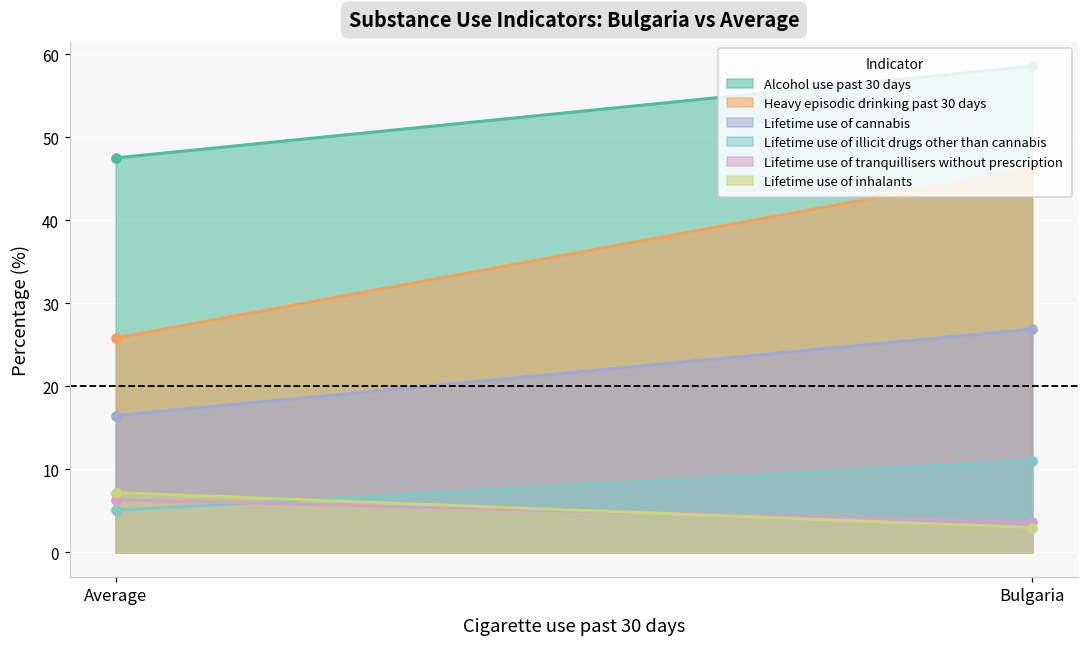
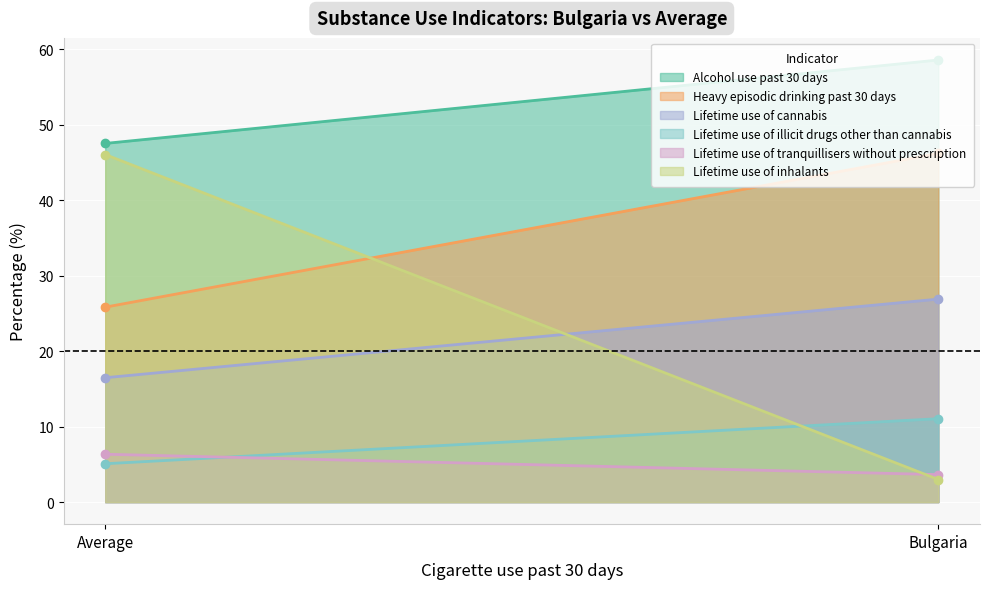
Lifetime use of inhalants, Average: 7 -> 46
